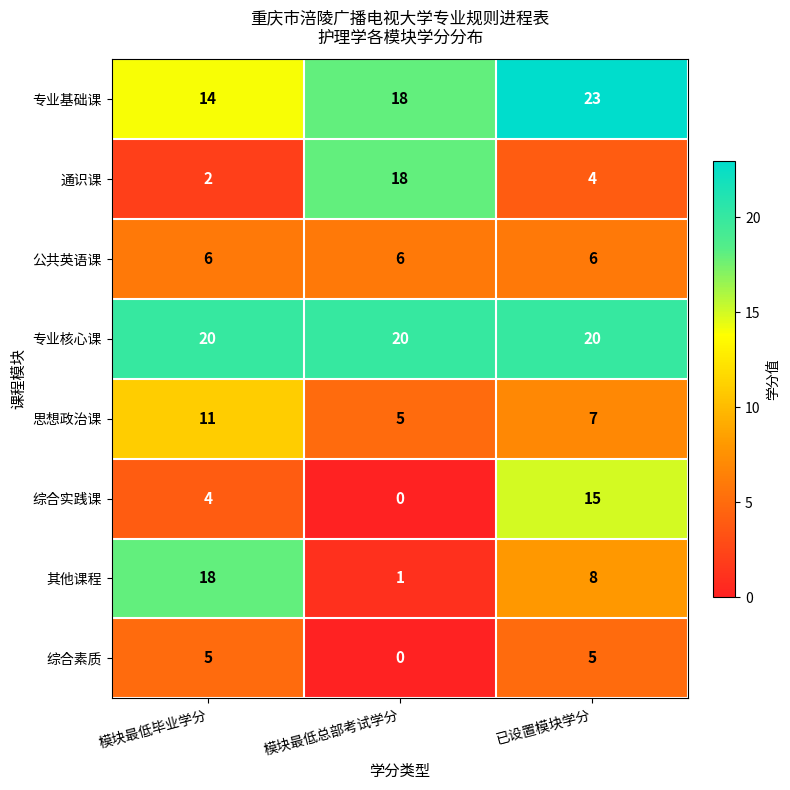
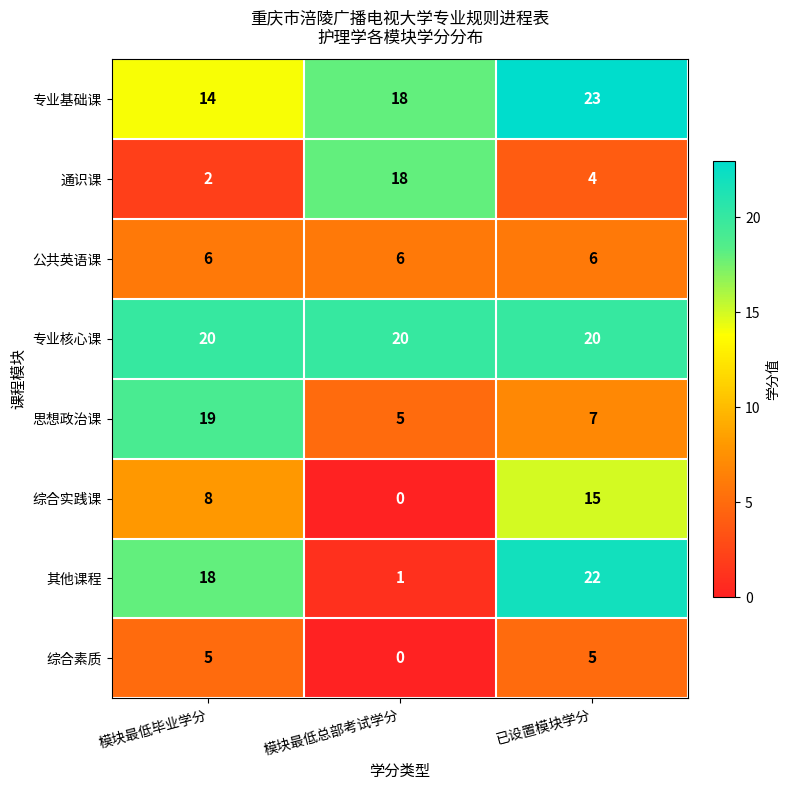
思想政治课, 模块最低毕业学分: 11 -> 19
综合实践课, 模块最低毕业学分: 4 -> 8
其他课程, 已设置模块学分: 8 -> 22
